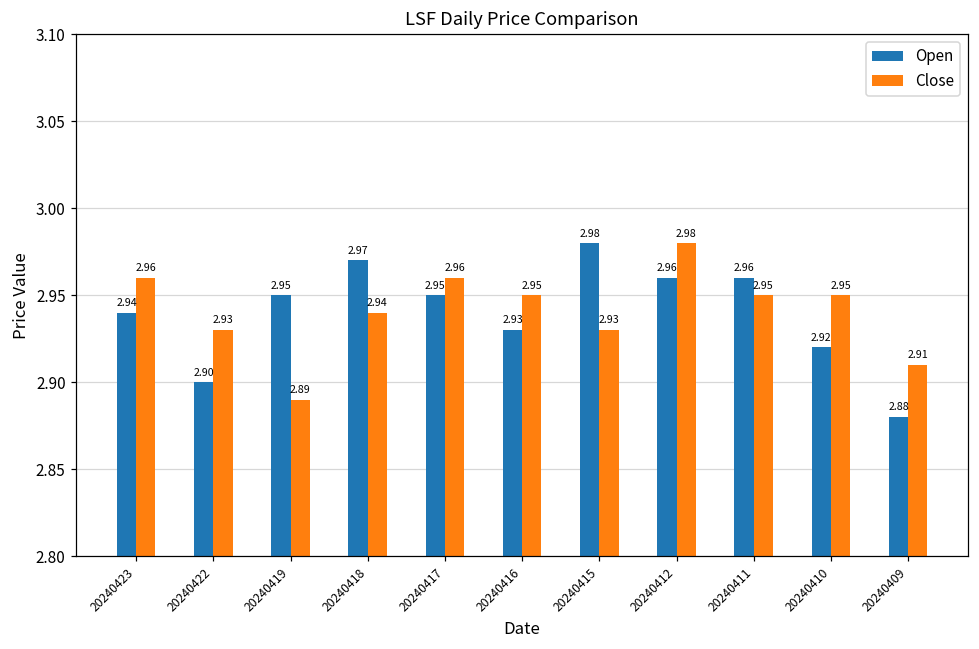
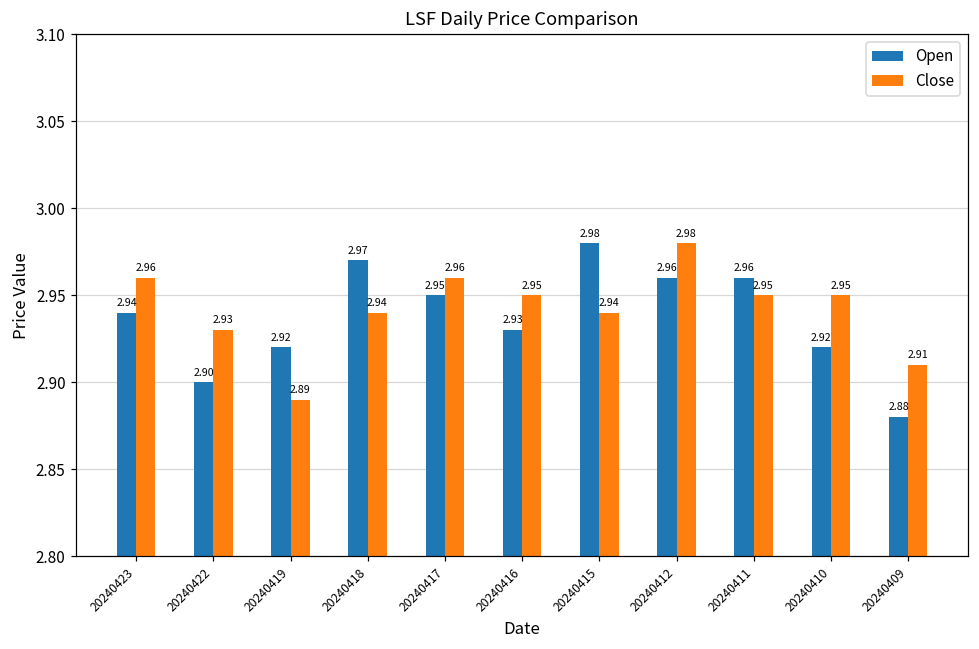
Open, 20240419: 2.95 -> 2.92
Close, 20240415: 2.93 -> 2.94
